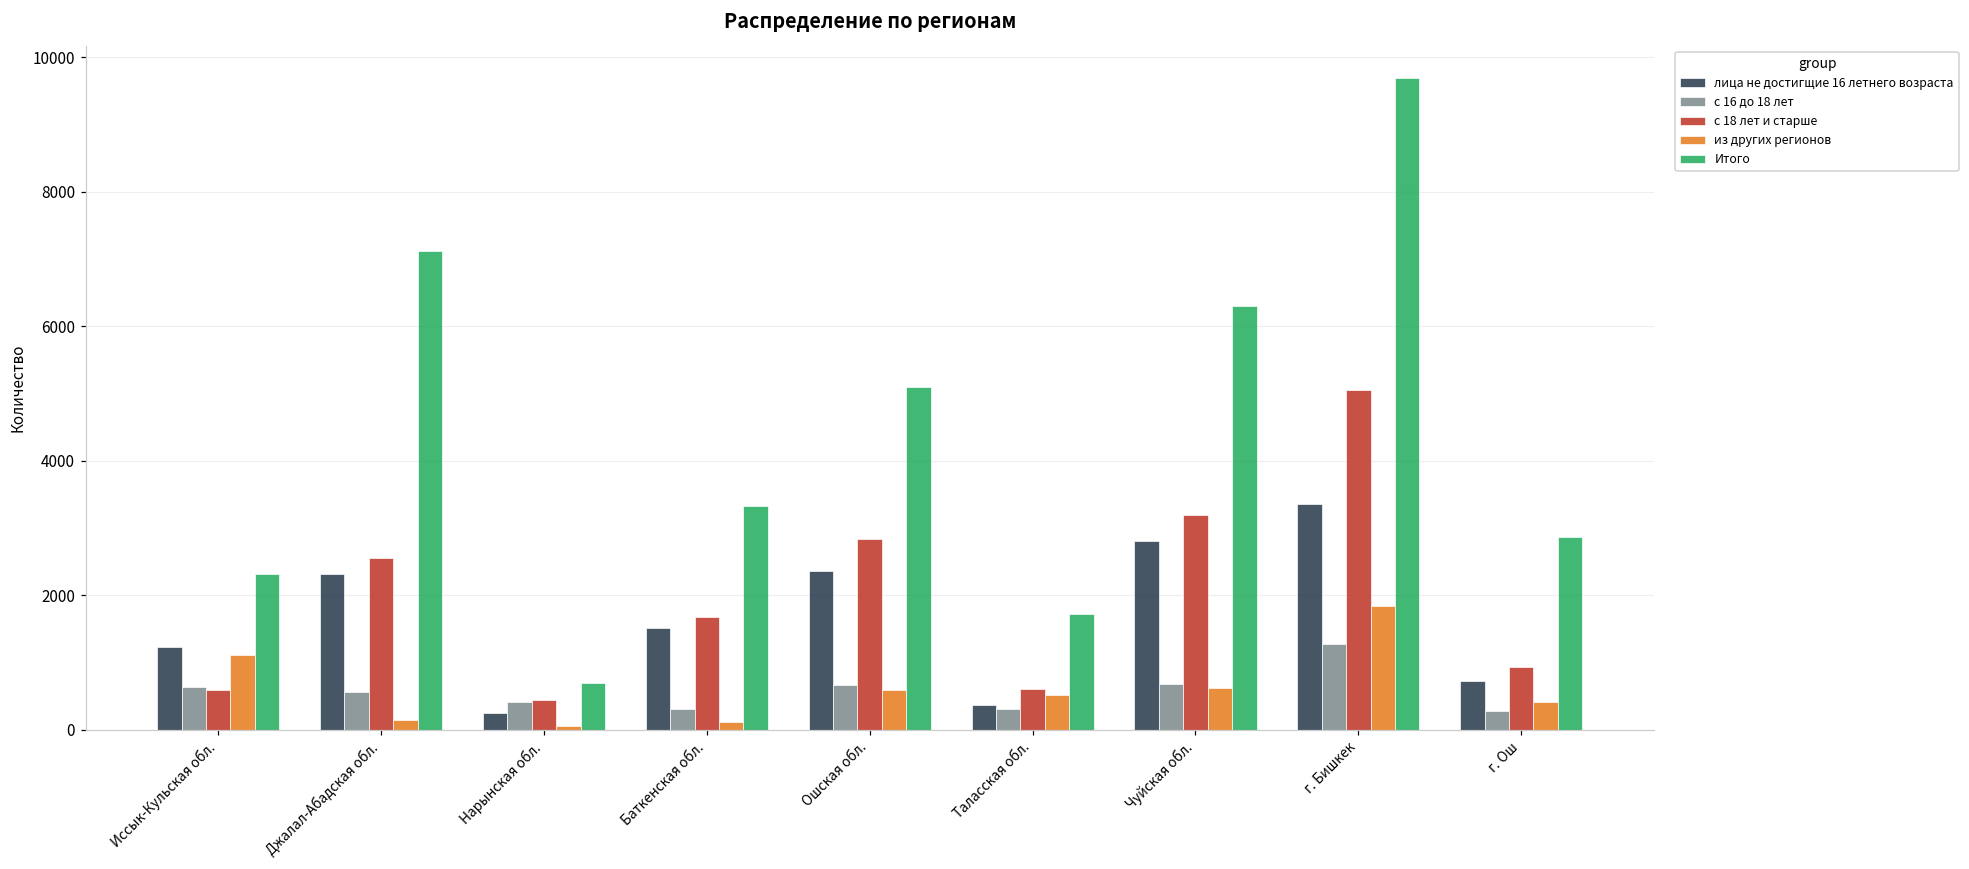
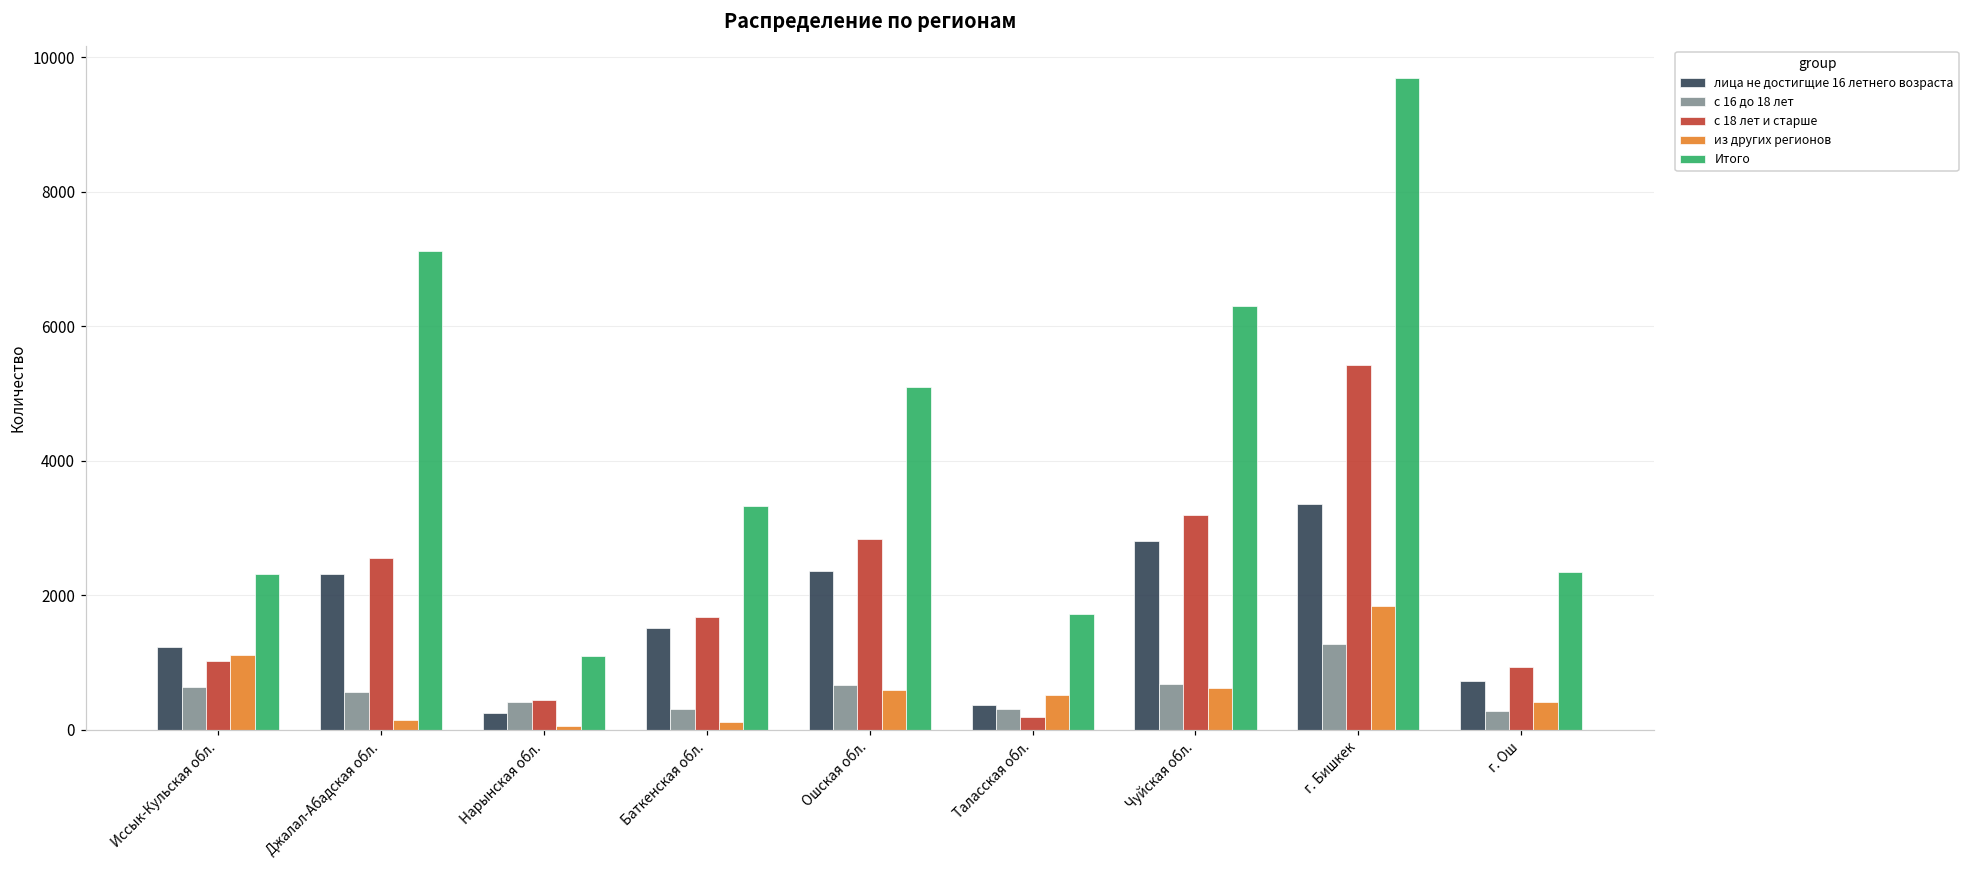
с 18 лет и старше, Иссык-Кульская обл.: 600 -> 1000
Итого, Нарынская обл.: 700 -> 1100
с 18 лет и старше, Таласская обл.: 600 -> 200
с 18 лет и старше, г. Бишкек: 5000 -> 5400
Итого, г. Ош: 2900 -> 2300
